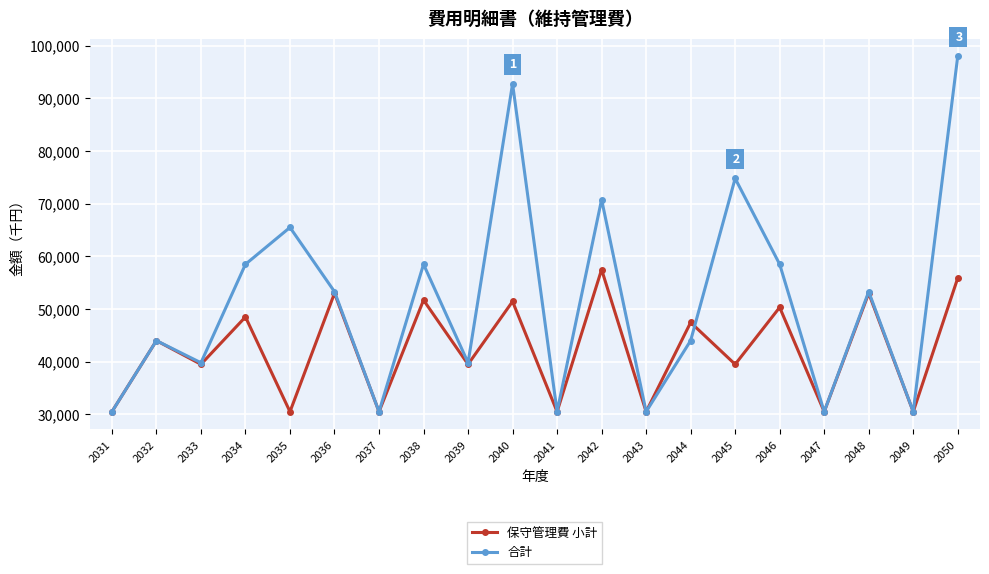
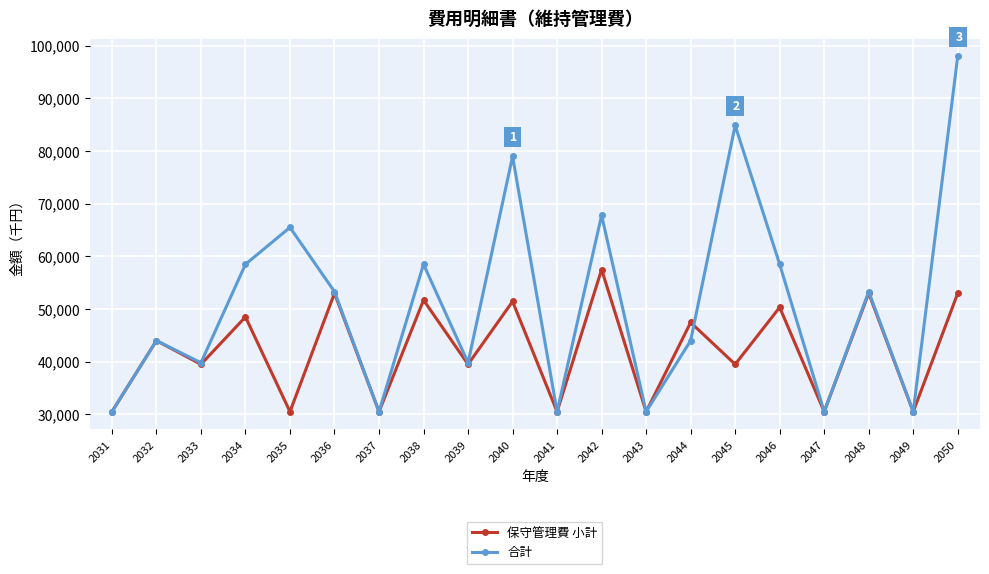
合計, 2040: 93,000 -> 79,000
合計, 2042: 71,000 -> 68,000
合計, 2045: 75,000 -> 85,000
保守管理費 小計, 2050: 56,000 -> 53,000
